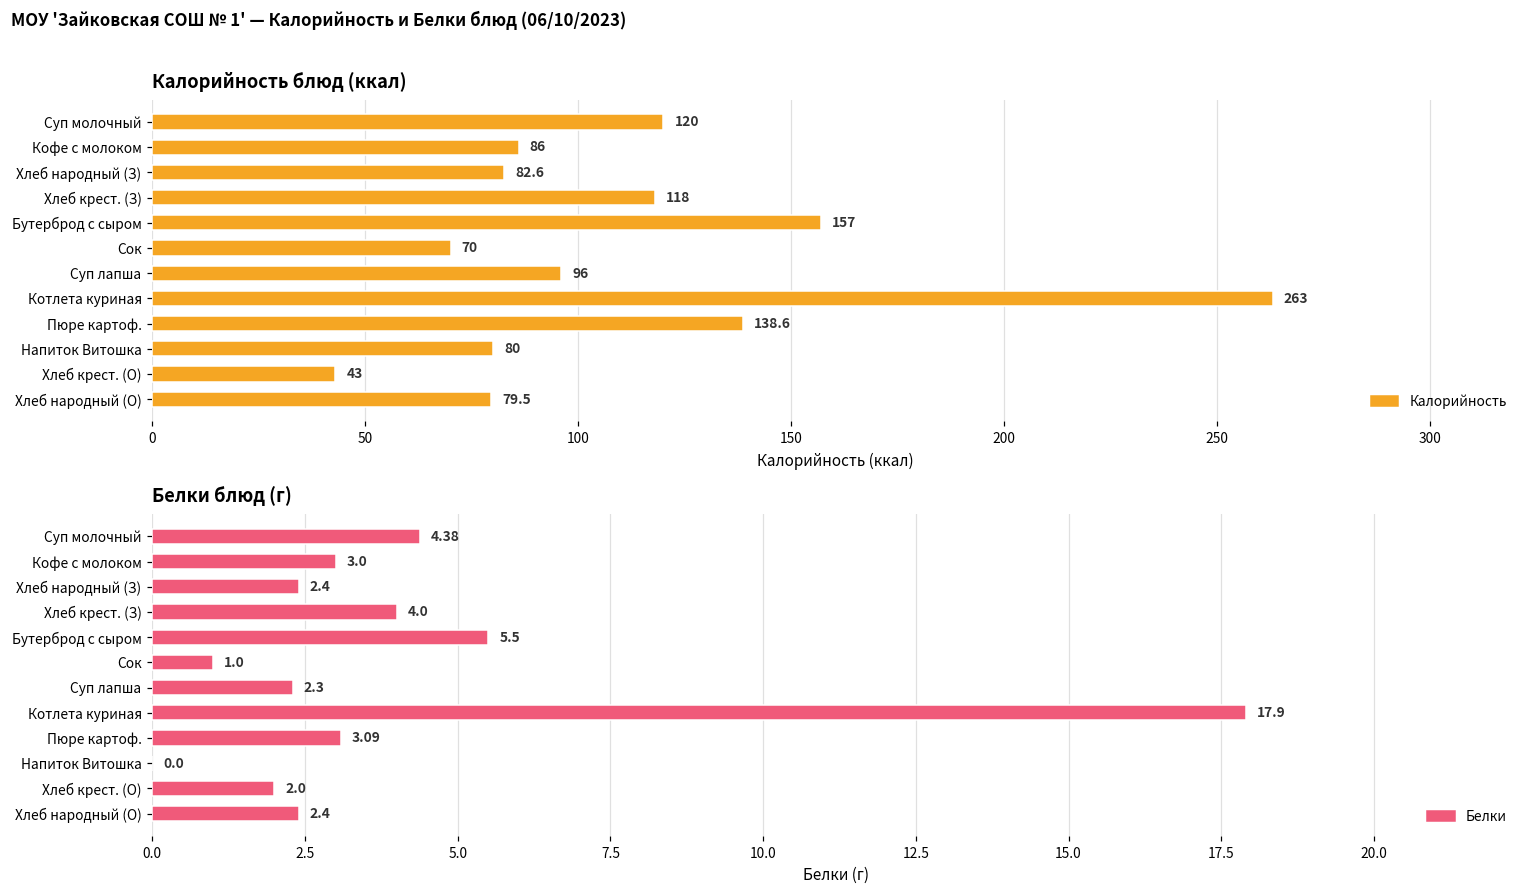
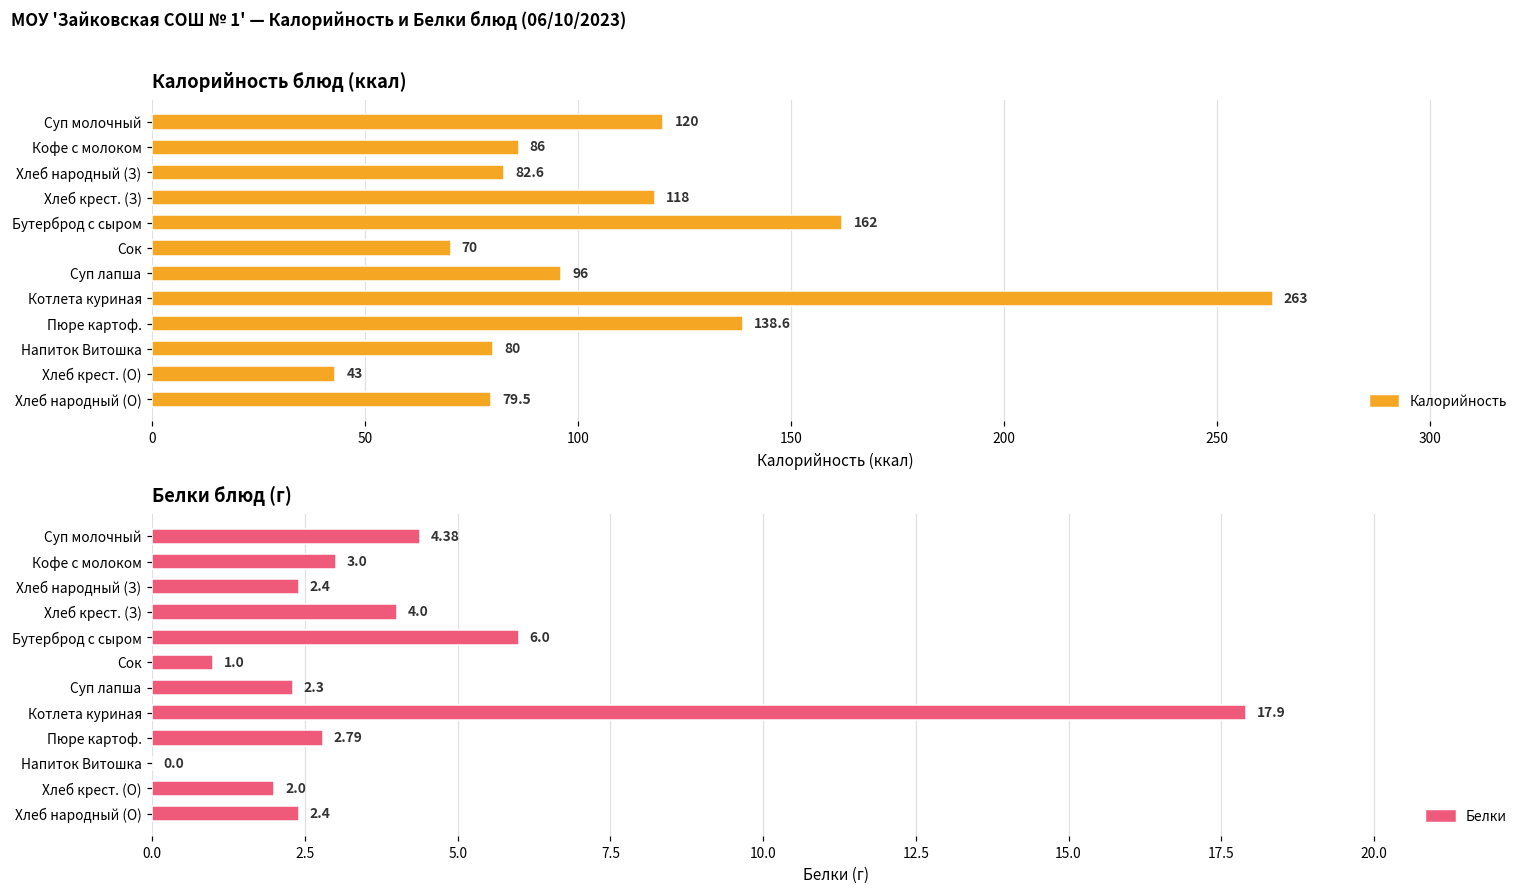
Калорийность блюд (ккал), Бутерброд с сыром: 157 -> 162
Белки блюд (г), Бутерброд с сыром: 5.5 -> 6.0
Белки блюд (г), Пюре картоф.: 3.09 -> 2.79
